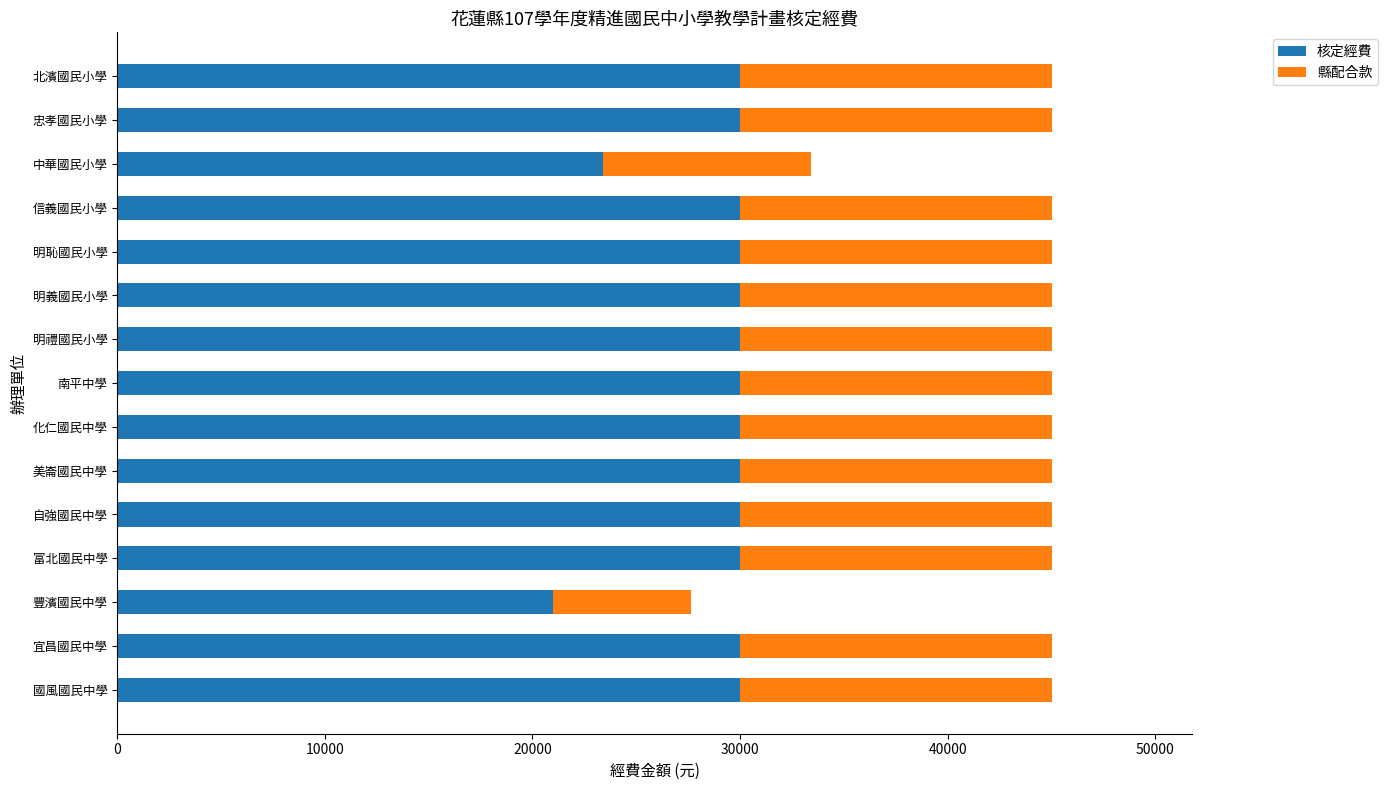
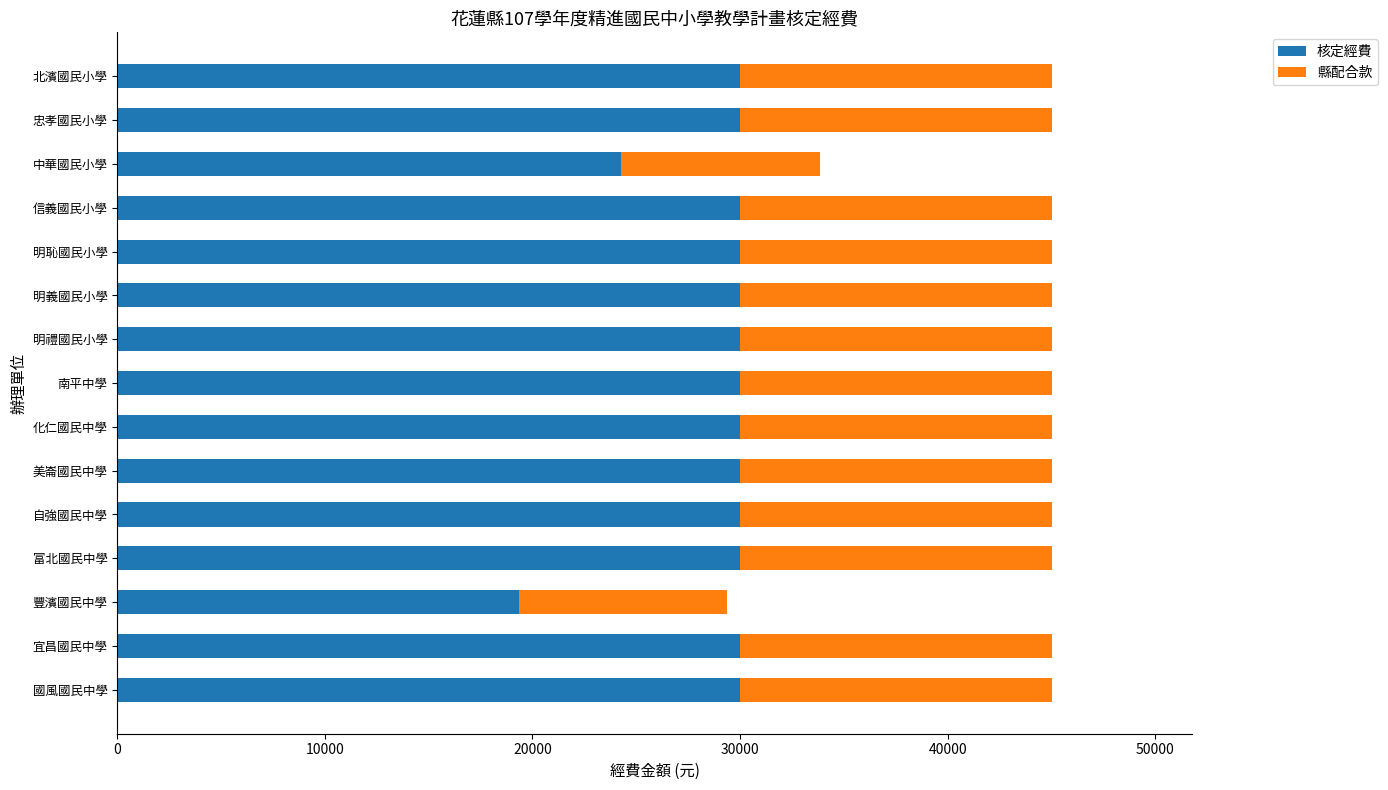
核定經費, 中華國民小學: 23400 -> 24300
縣配合款, 中華國民小學: 10000 -> 9600
核定經費, 豐濱國民中學: 21000 -> 19400
縣配合款, 豐濱國民中學: 6600 -> 10000
